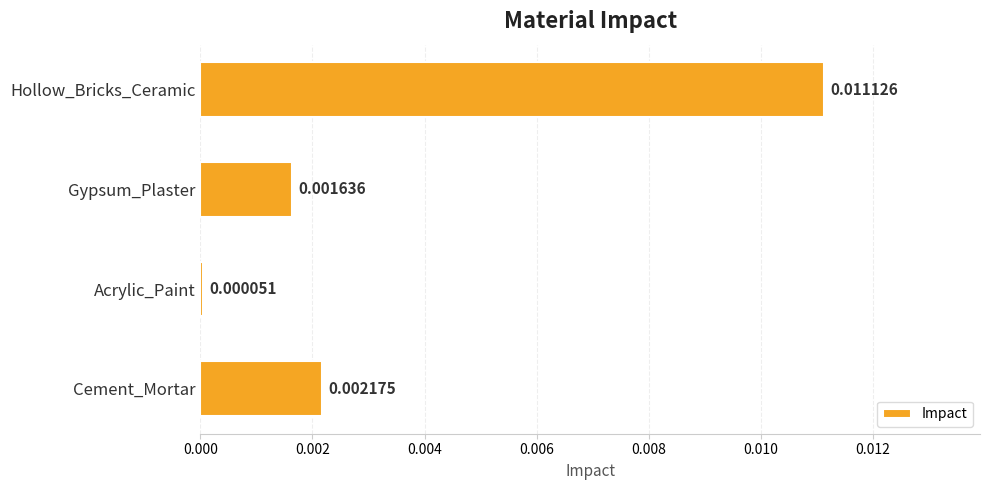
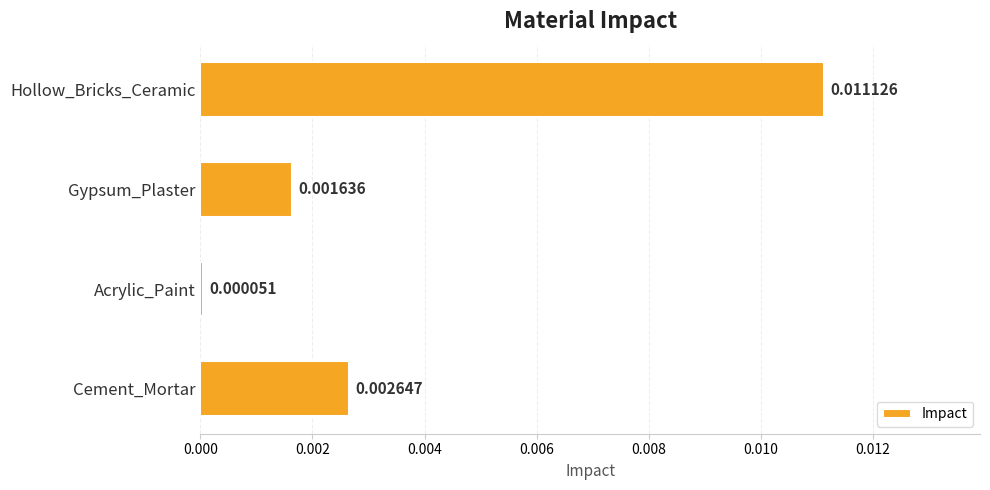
Cement_Mortar: 0.002175 -> 0.002647
